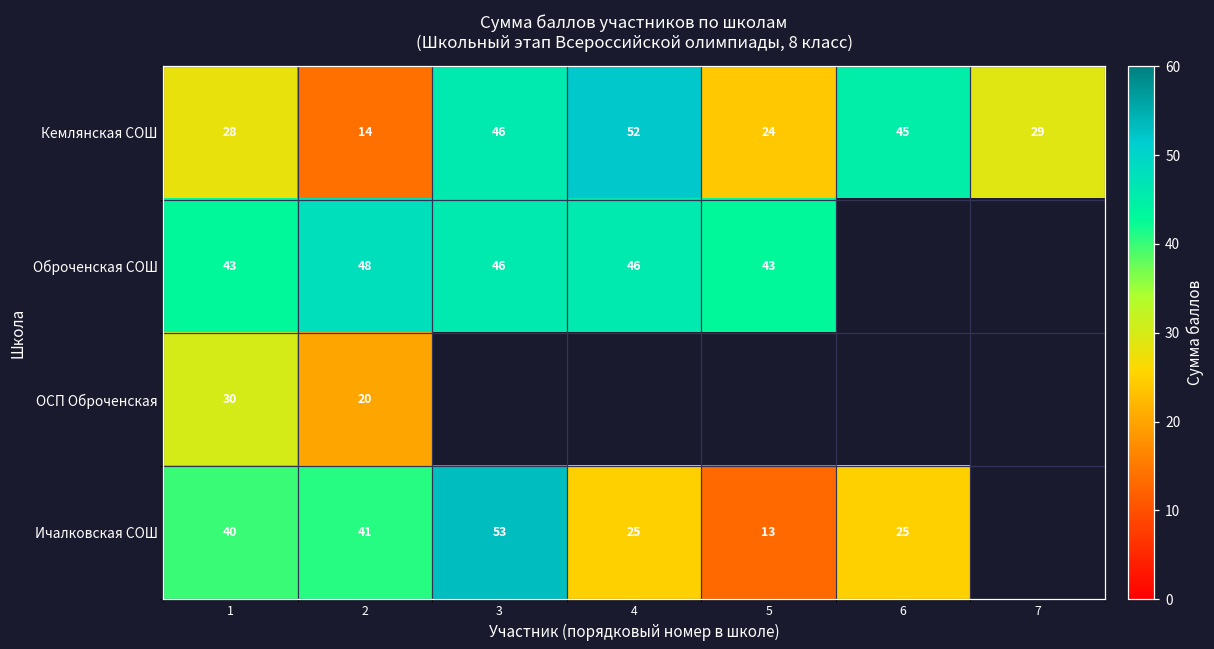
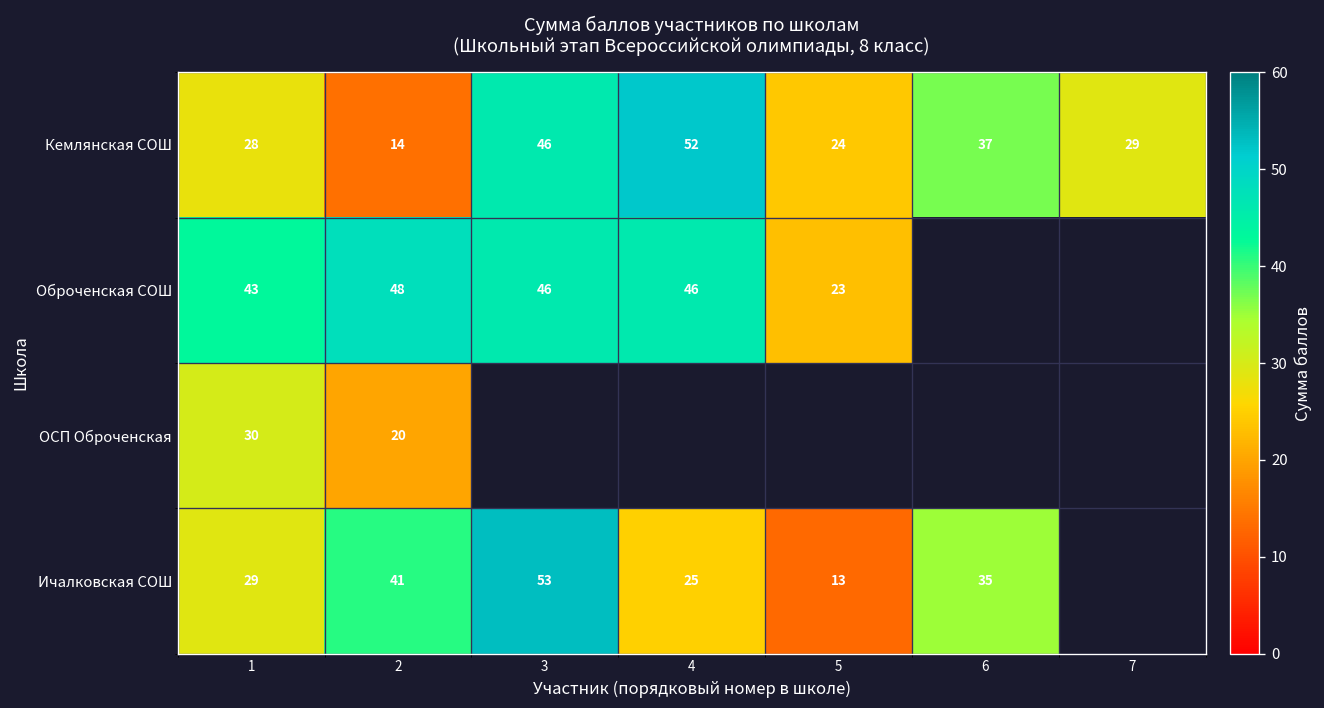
Кемлянская СОШ, 6: 45 -> 37
Оброченская СОШ, 5: 43 -> 23
Ичалковская СОШ, 1: 40 -> 29
Ичалковская СОШ, 6: 25 -> 35
